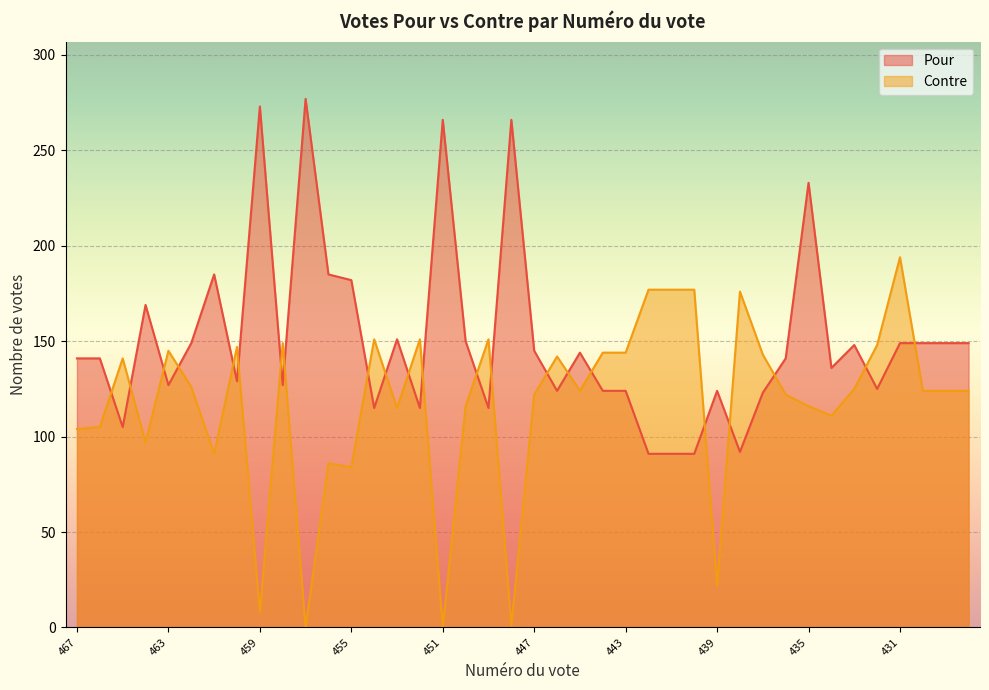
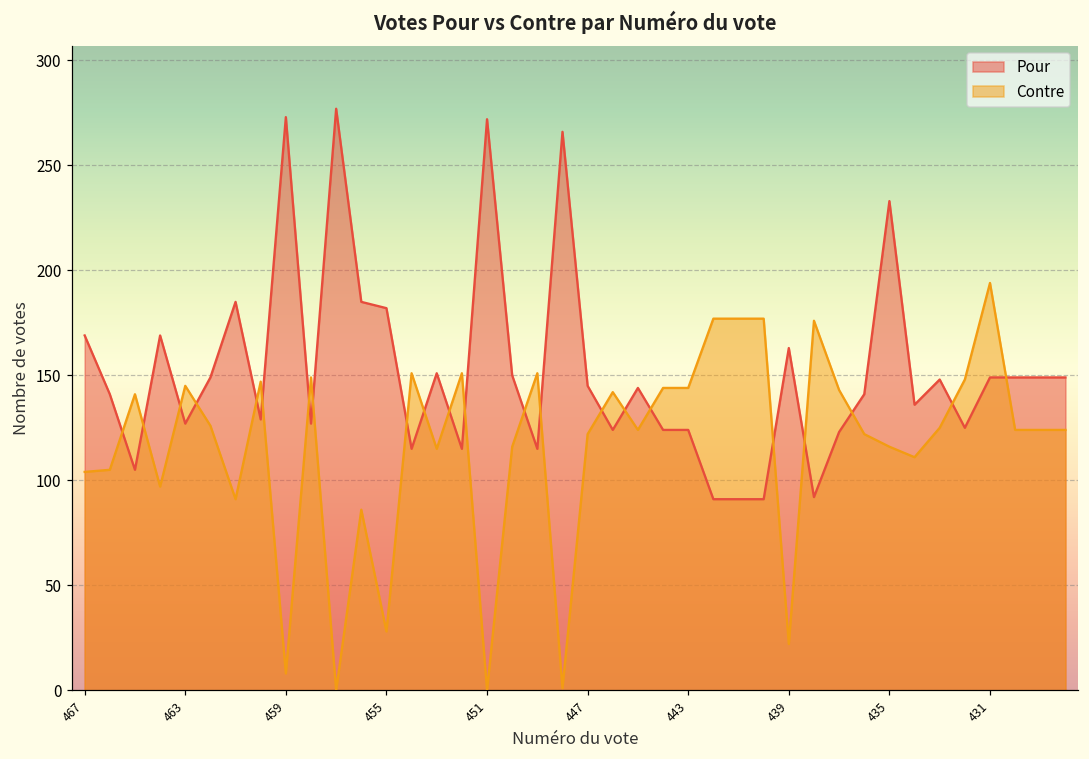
Pour, 467: 141 -> 169
Contre, 455: 84 -> 28
Pour, 451: 266 -> 272
Pour, 439: 124 -> 163
